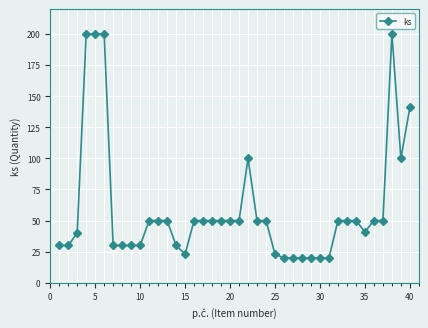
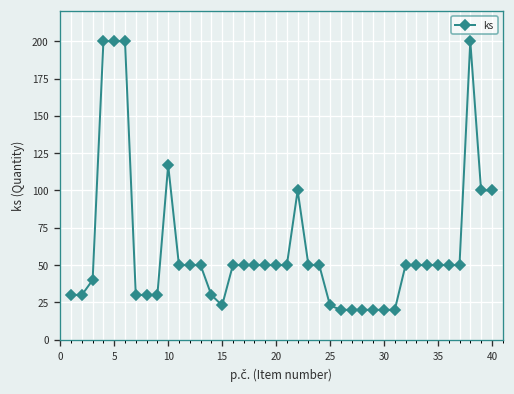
10: 30 -> 117
35: 41 -> 50
40: 141 -> 100
